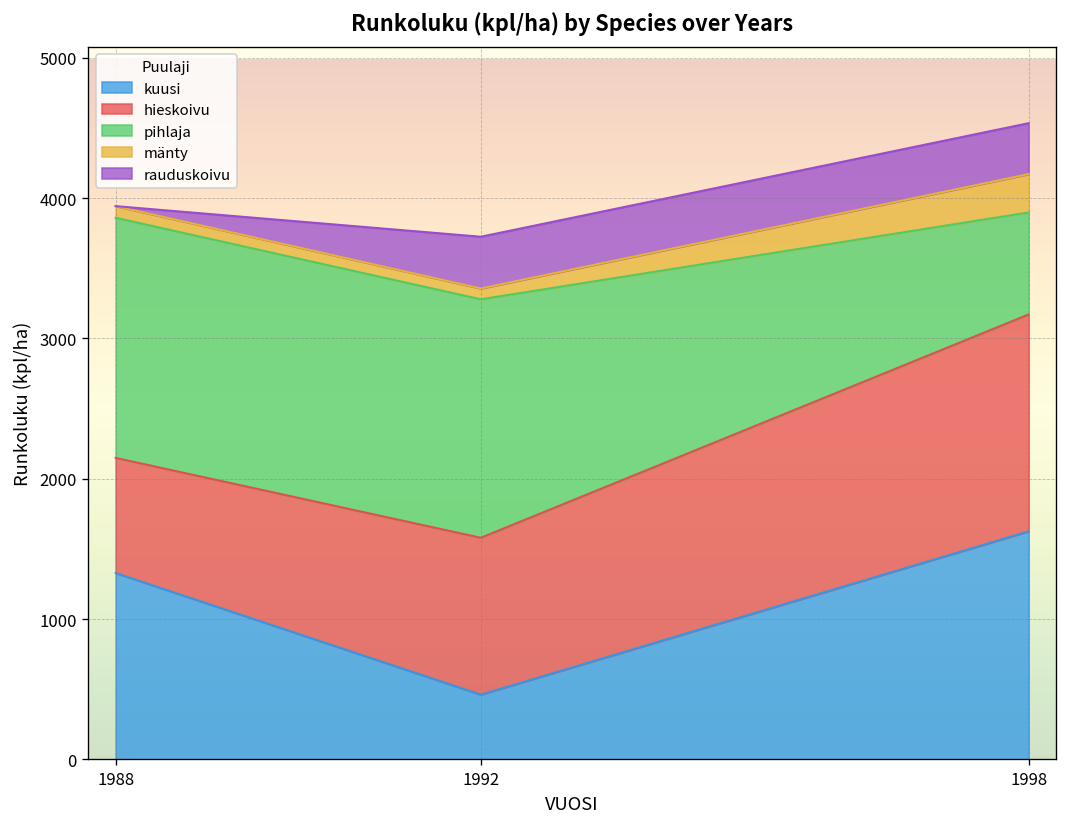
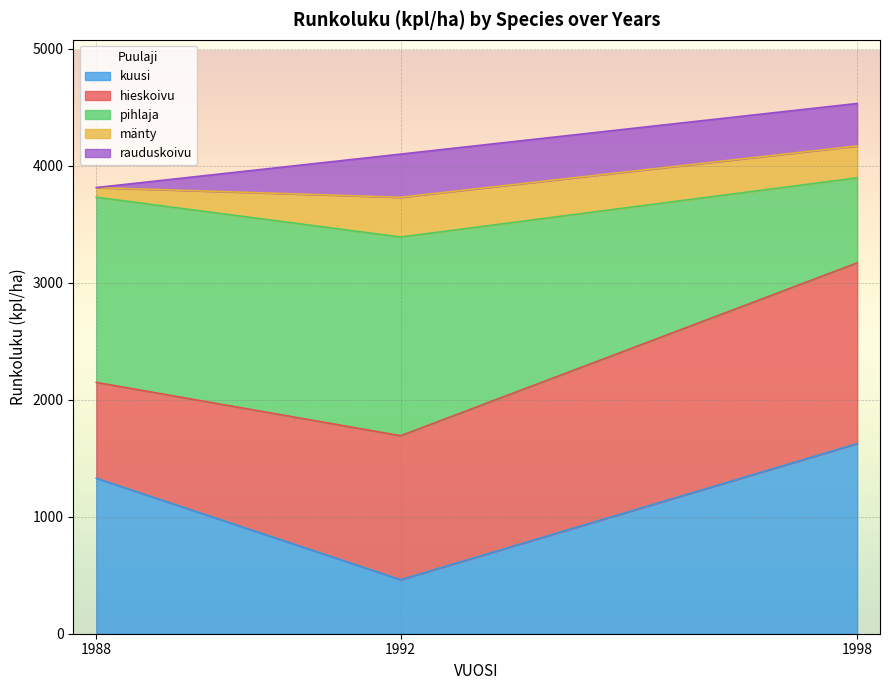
pihlaja, 1988: 1710 -> 1580
hieskoivu, 1992: 1120 -> 1230
mänty, 1992: 80 -> 340
